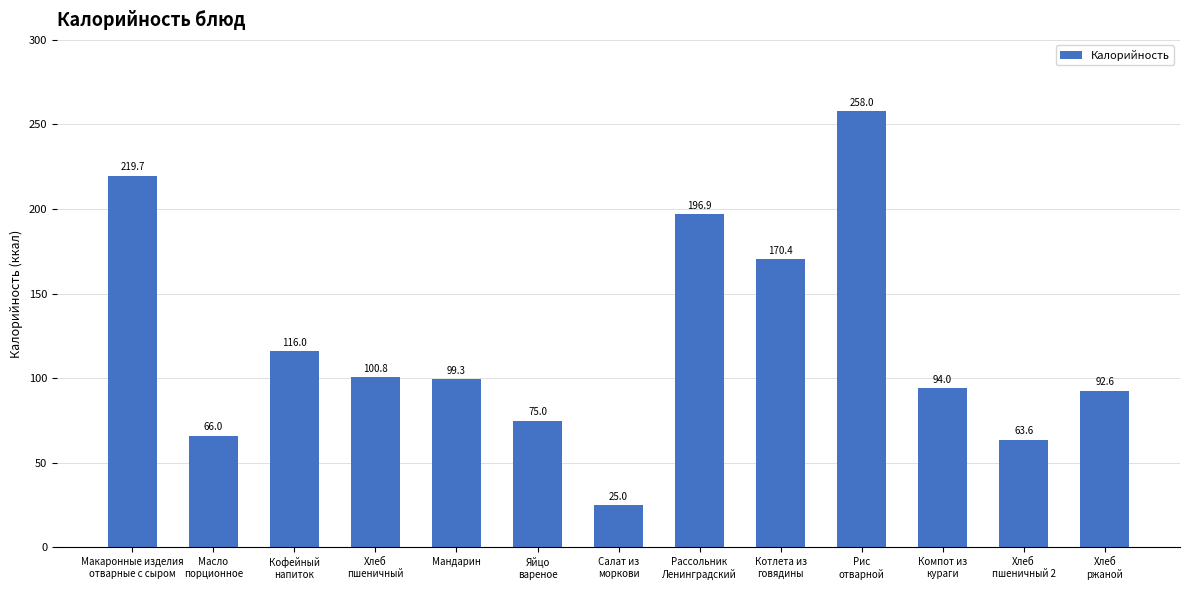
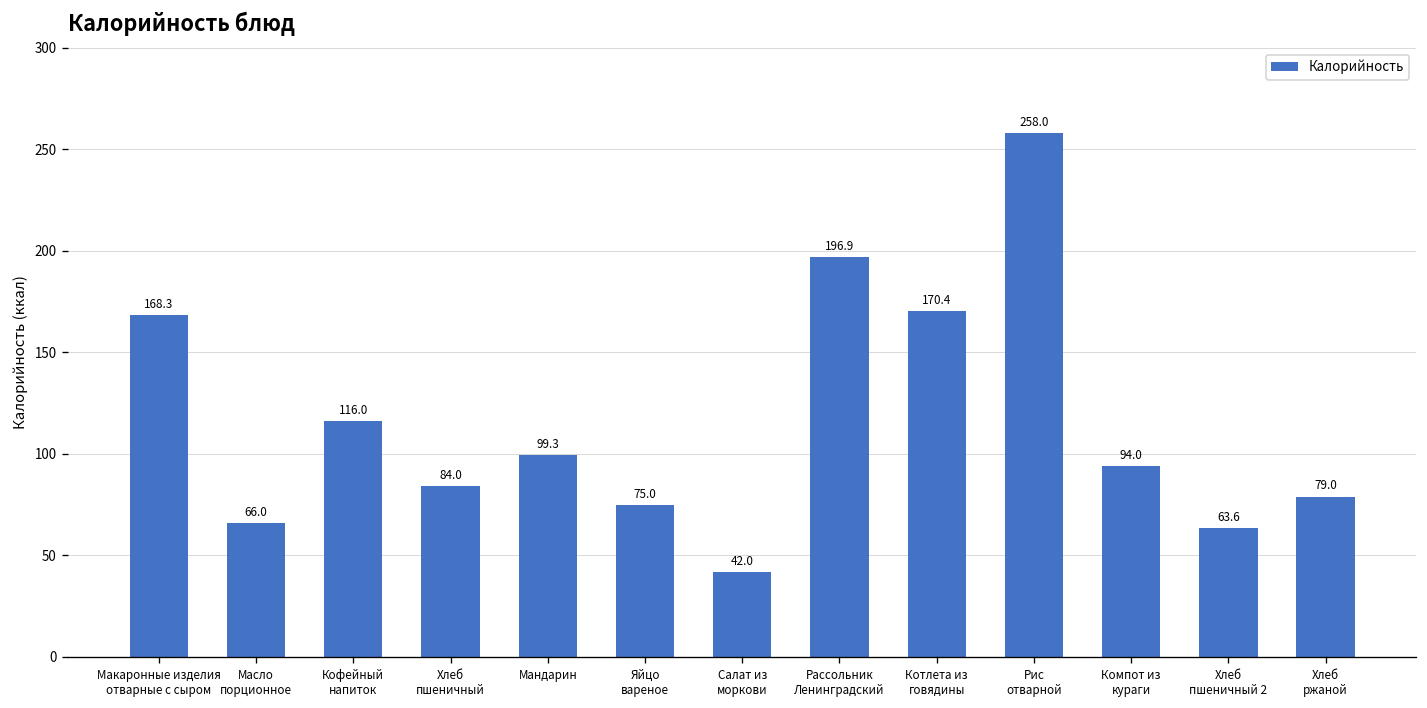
Макаронные изделия отварные с сыром: 219.7 -> 168.3
Хлеб пшеничный: 100.8 -> 84.0
Салат из моркови: 25.0 -> 42.0
Хлеб ржаной: 92.6 -> 79.0
